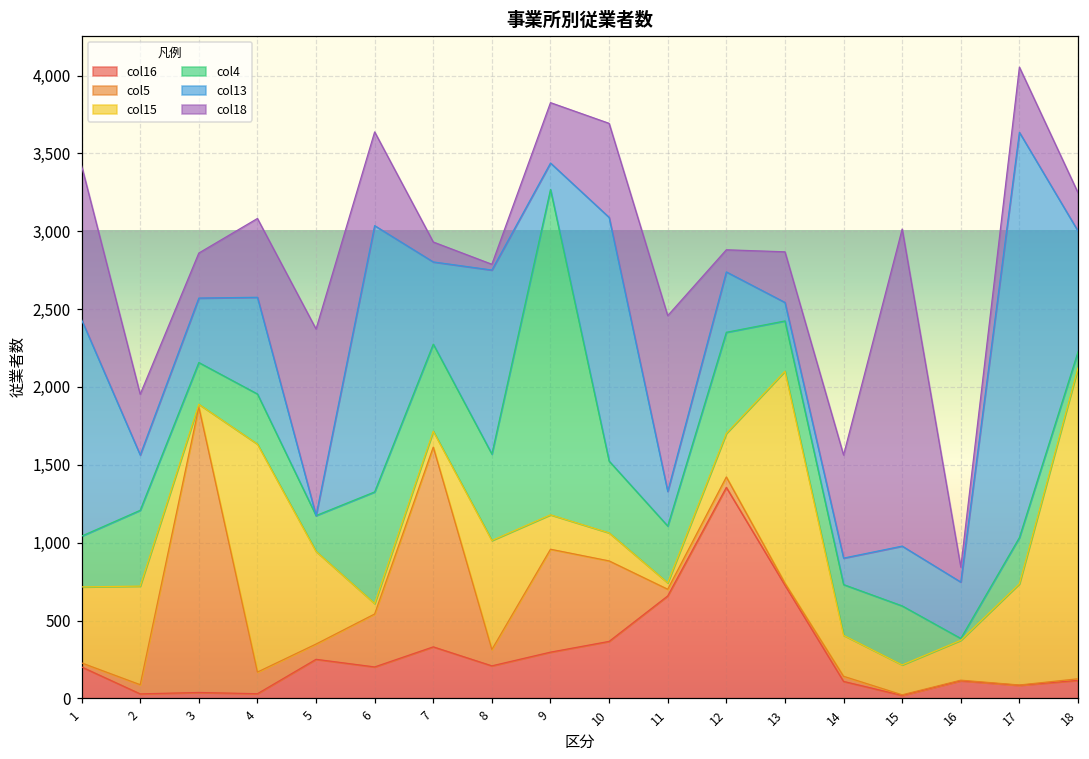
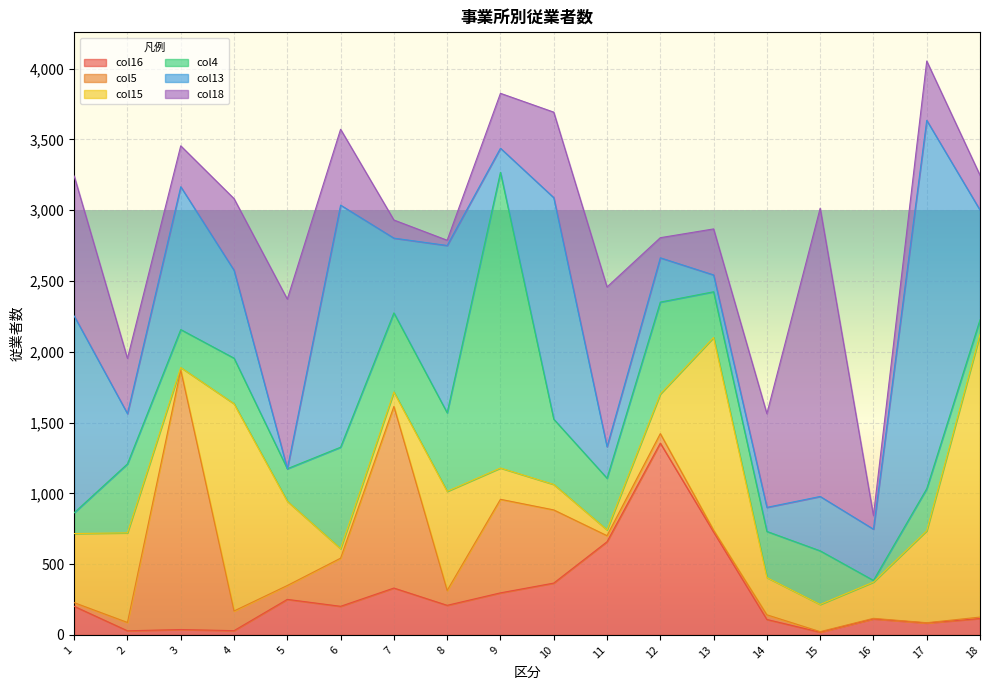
col4, 1: 330 -> 150
col13, 3: 410 -> 1,010
col18, 6: 600 -> 540
col13, 12: 390 -> 310
